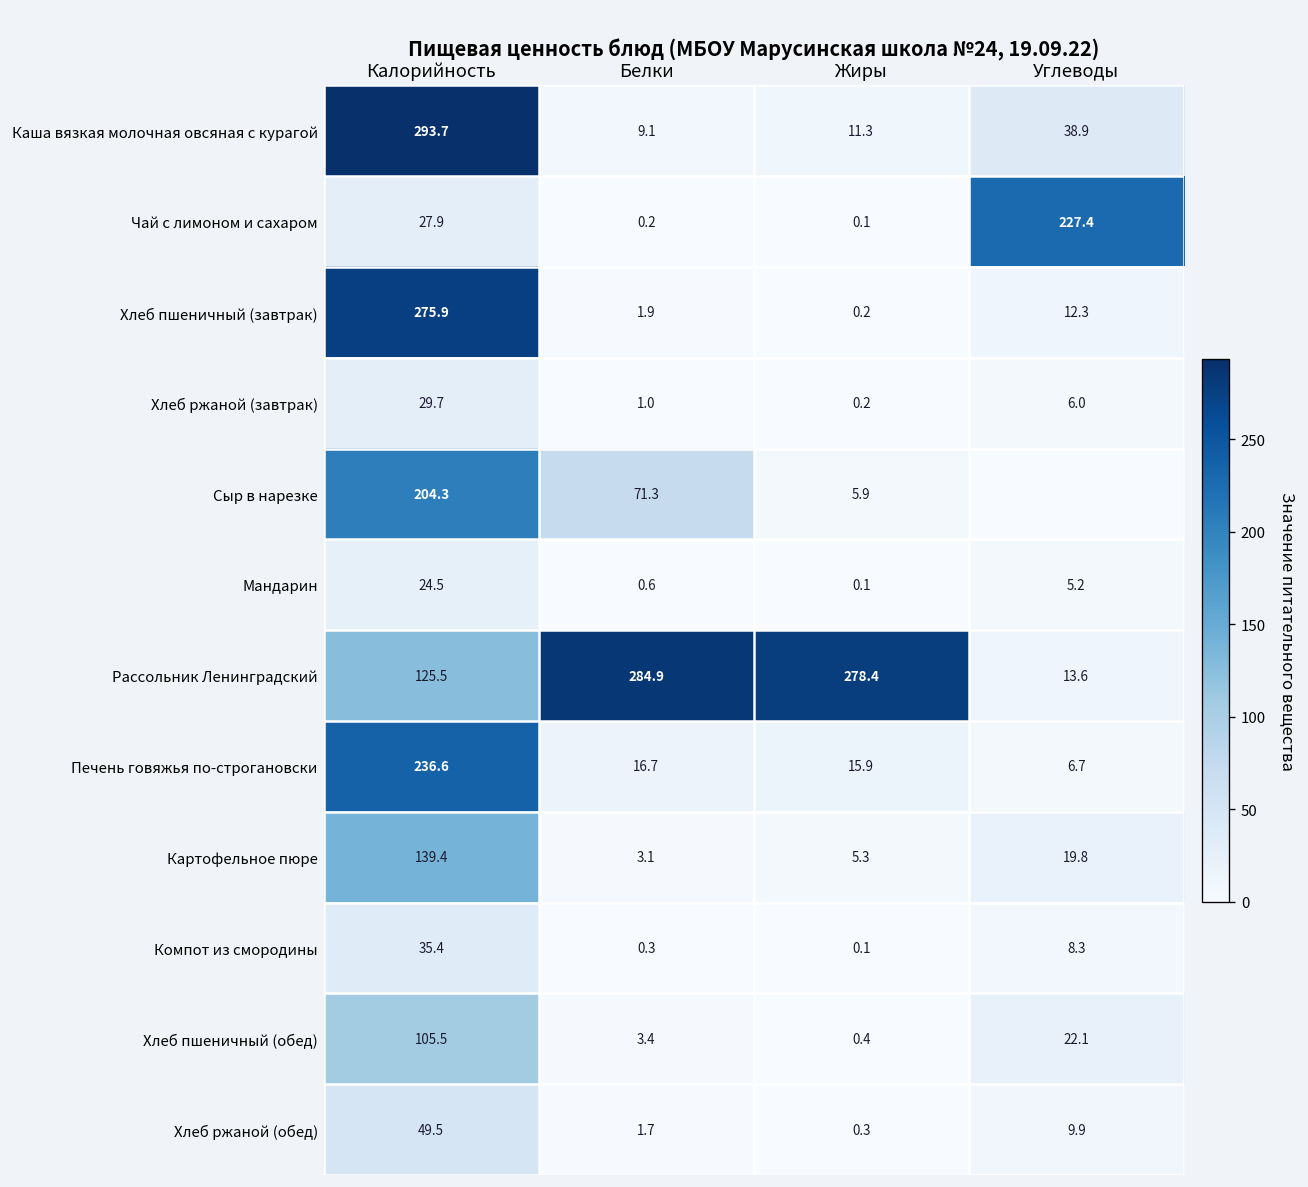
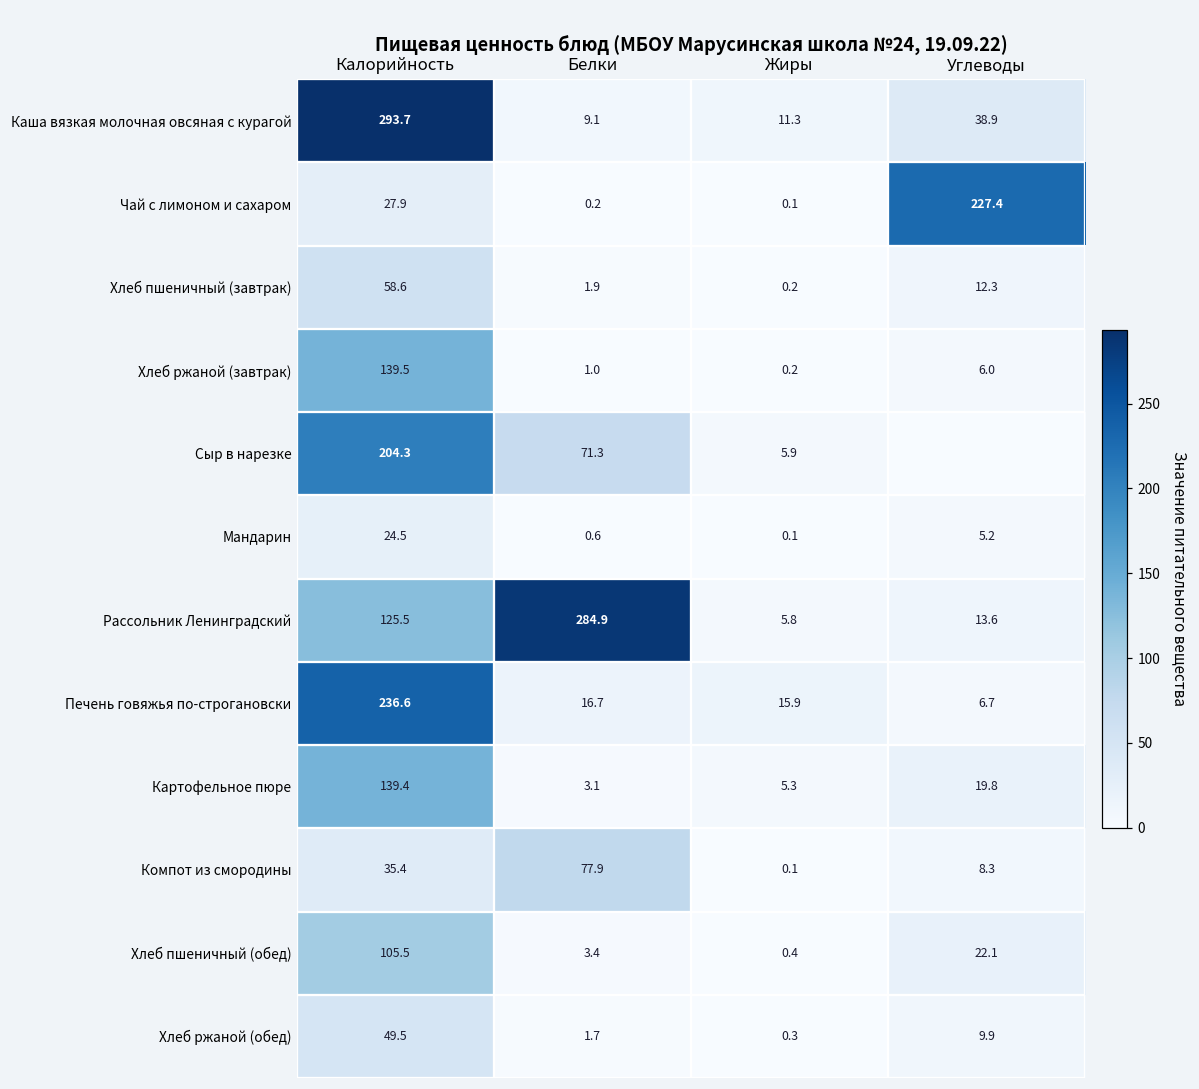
Хлеб пшеничный (завтрак), Калорийность: 275.9 -> 58.6
Хлеб ржаной (завтрак), Калорийность: 29.7 -> 139.5
Рассольник Ленинградский, Жиры: 278.4 -> 5.8
Компот из смородины, Белки: 0.3 -> 77.9
